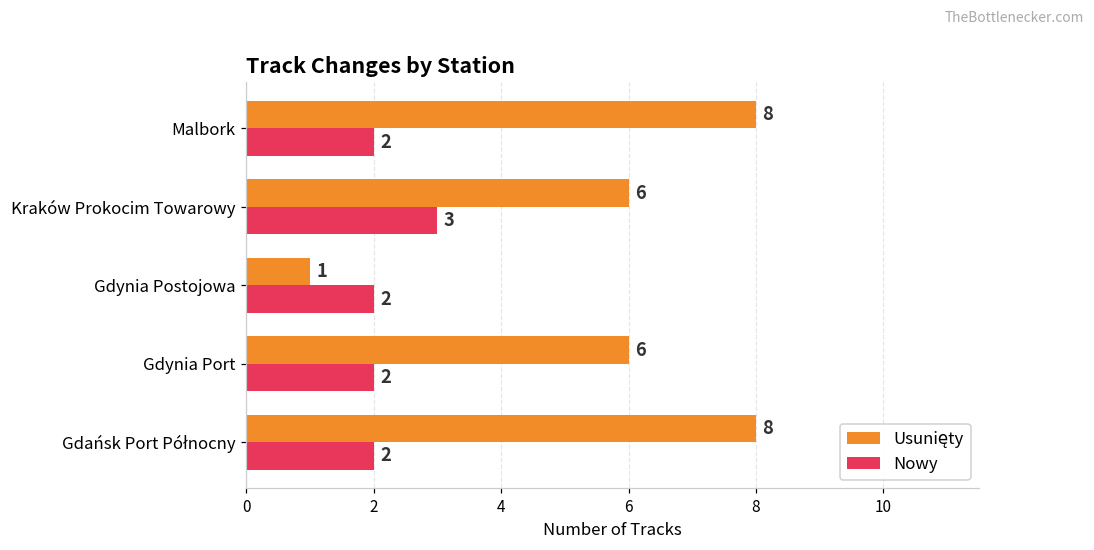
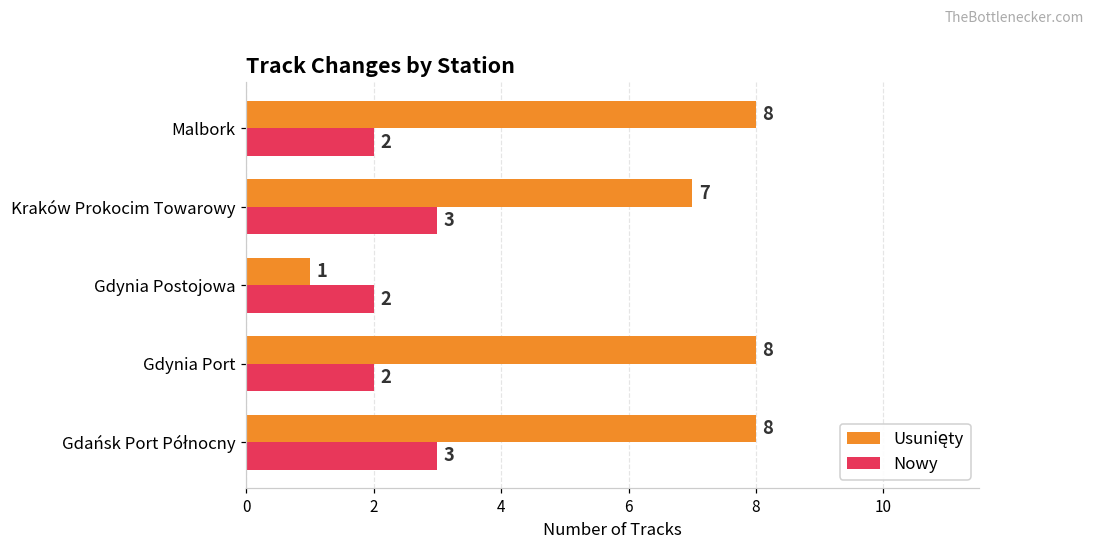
Usunięty, Kraków Prokocim Towarowy: 6 -> 7
Usunięty, Gdynia Port: 6 -> 8
Nowy, Gdańsk Port Północny: 2 -> 3
